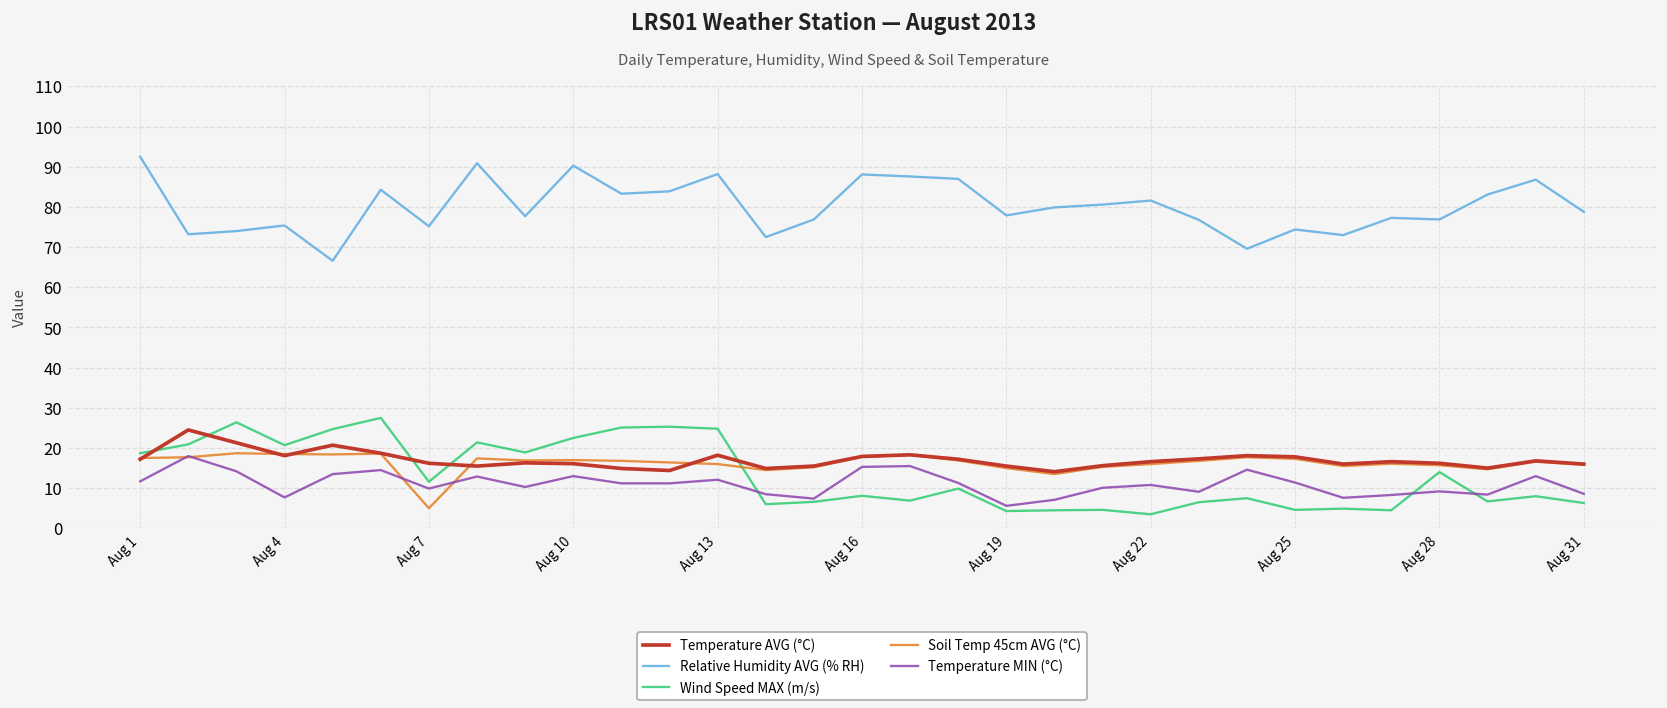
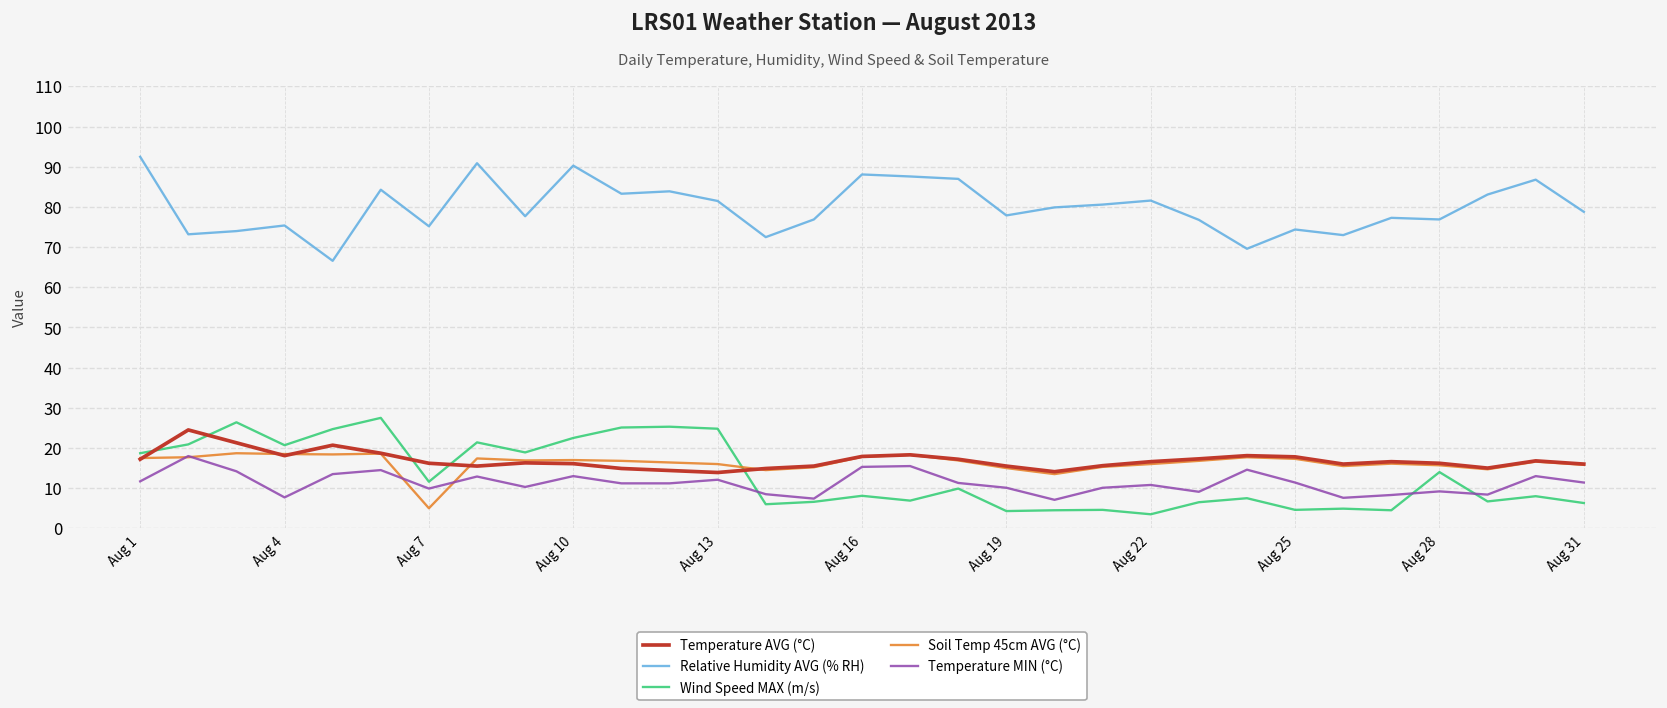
Temperature AVG (°C), Aug 13: 18 -> 14
Relative Humidity AVG (% RH), Aug 13: 88 -> 82
Temperature MIN (°C), Aug 19: 6 -> 10
Temperature MIN (°C), Aug 31: 9 -> 11
